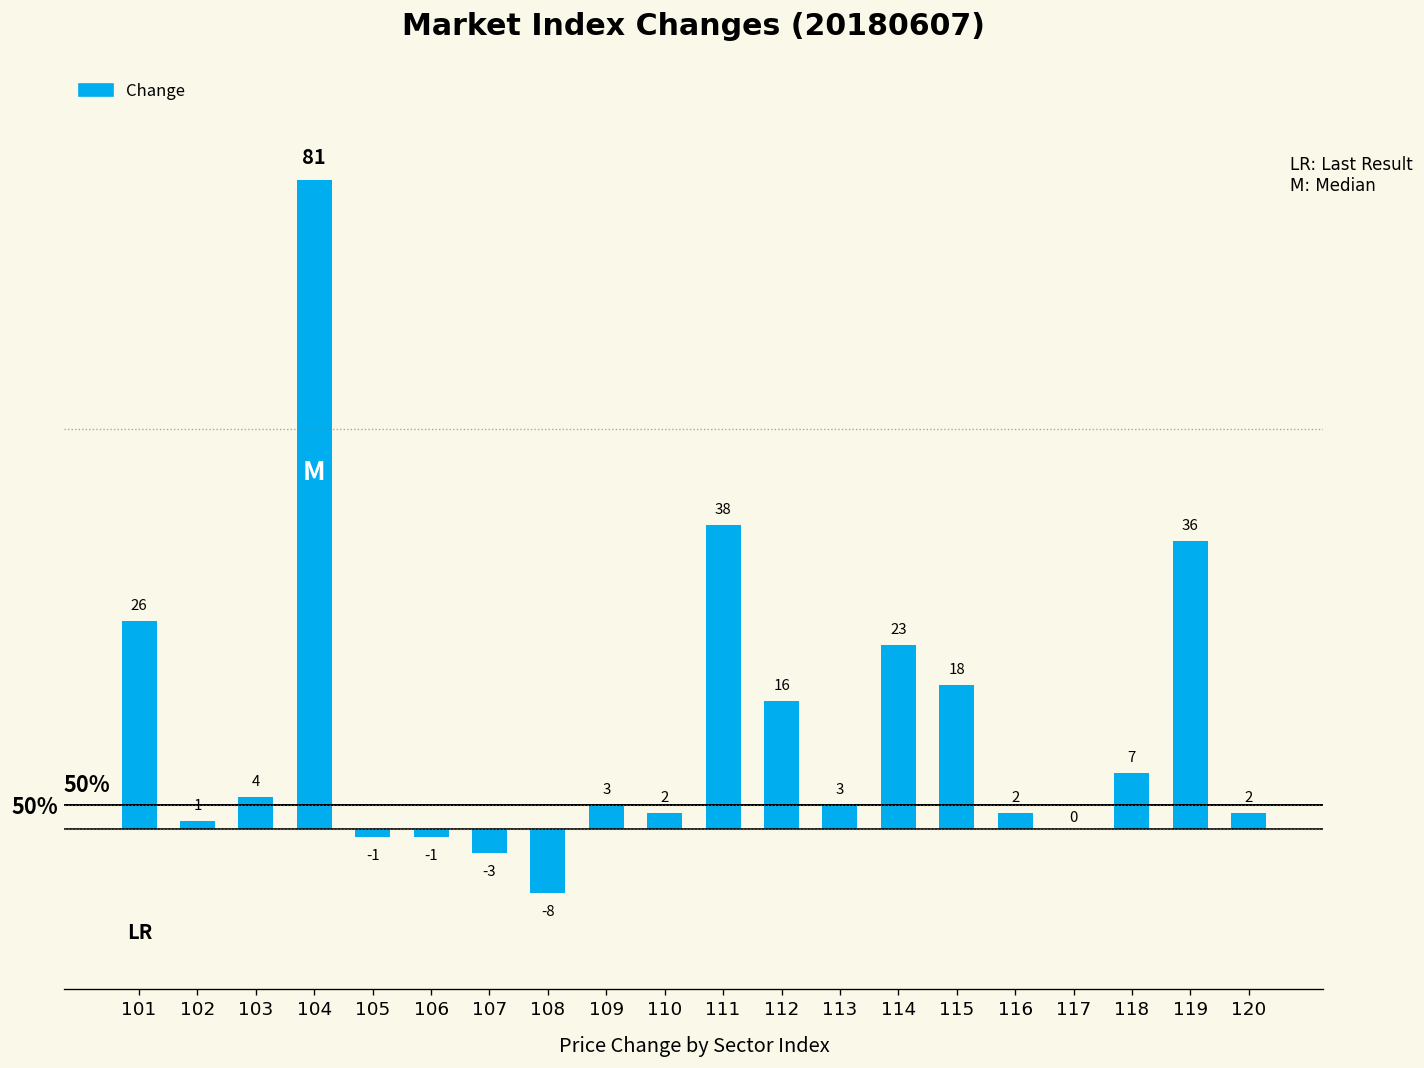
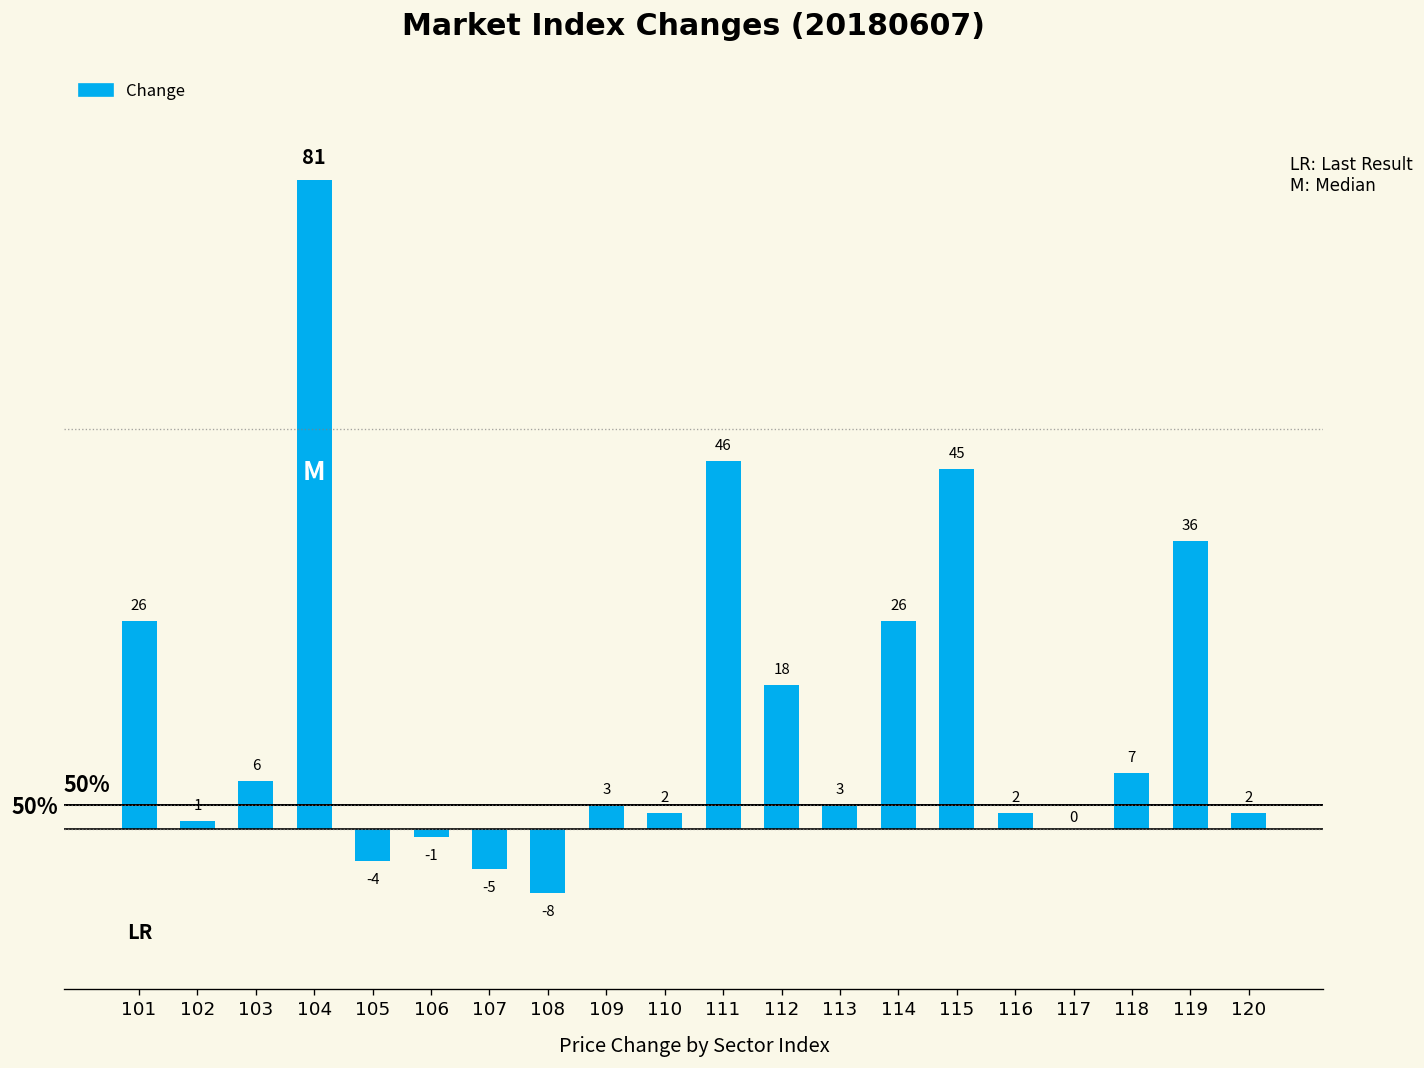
103: 4 -> 6
105: -1 -> -4
107: -3 -> -5
111: 38 -> 46
112: 16 -> 18
114: 23 -> 26
115: 18 -> 45
